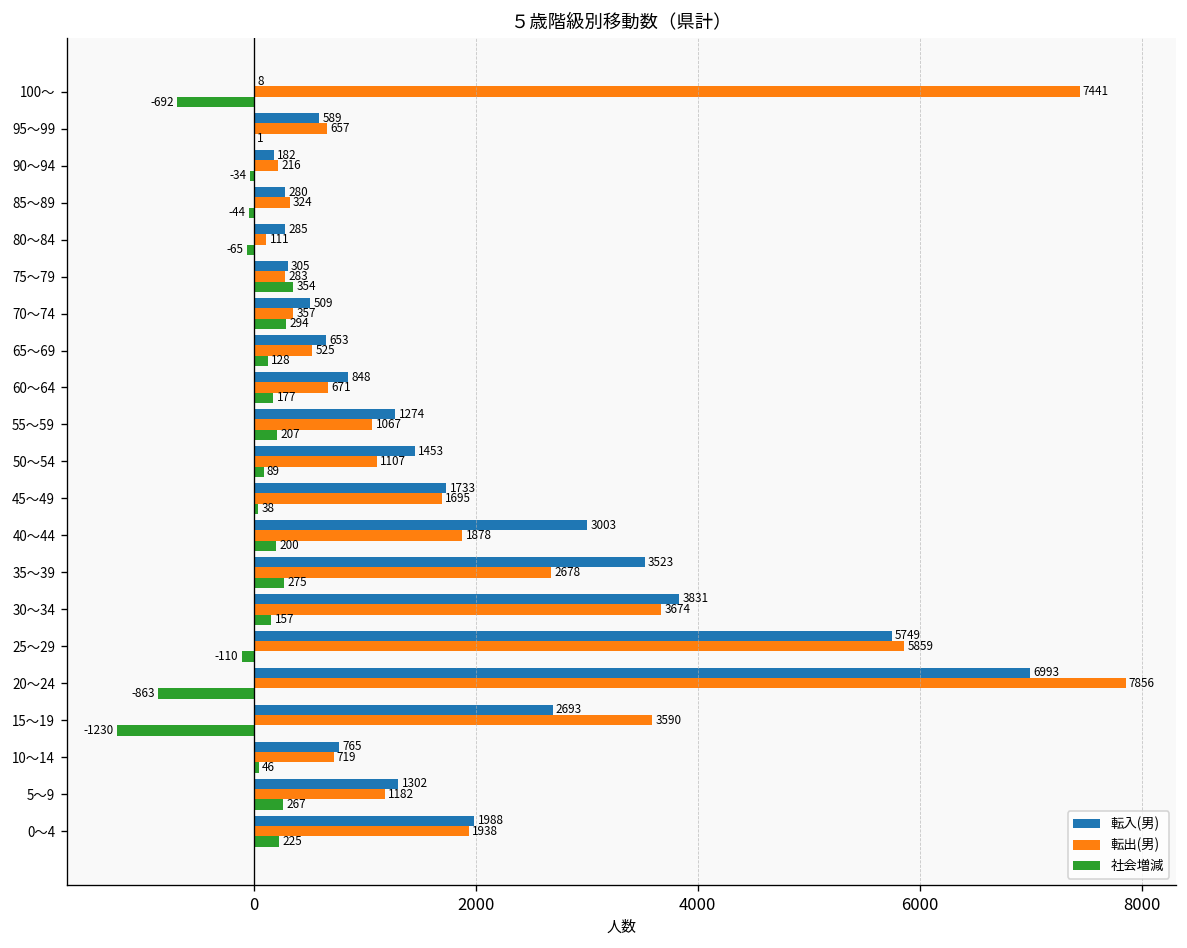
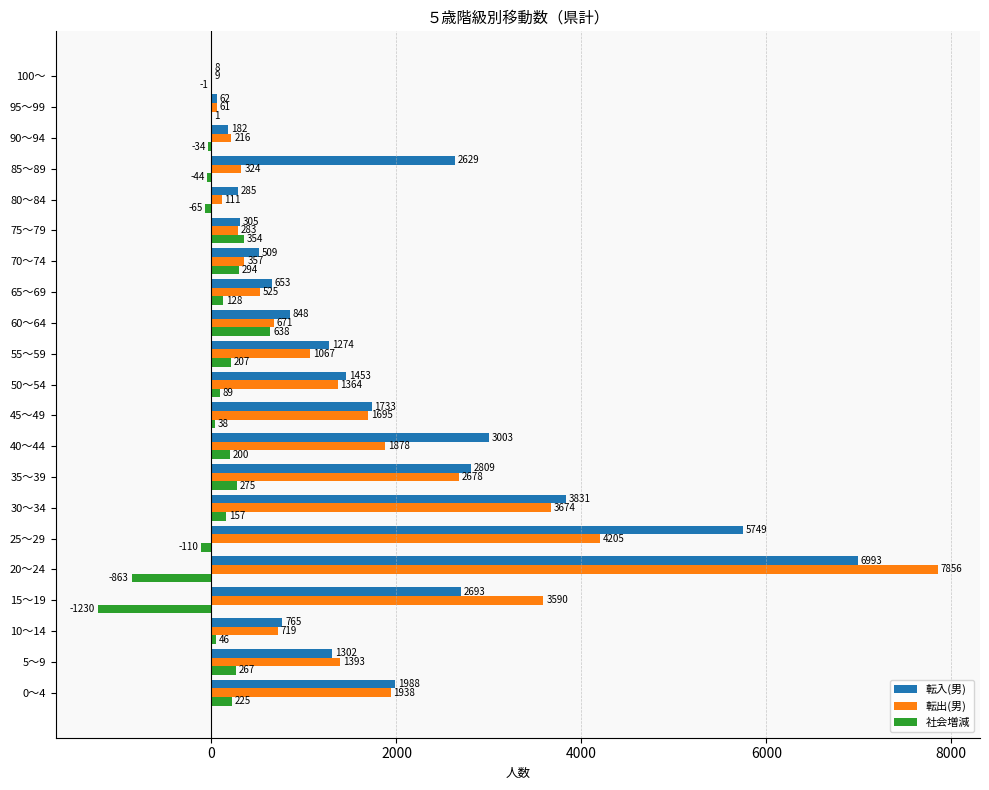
転出(男), 100～: 7441 -> 9
社会増減, 100～: -692 -> -1
転入(男), 95～99: 589 -> 62
転出(男), 95～99: 657 -> 61
転入(男), 85～89: 280 -> 2629
社会増減, 60～64: 177 -> 638
転出(男), 50～54: 1107 -> 1364
転入(男), 35～39: 3523 -> 2809
転出(男), 25～29: 5859 -> 4205
転出(男), 5～9: 1182 -> 1393
